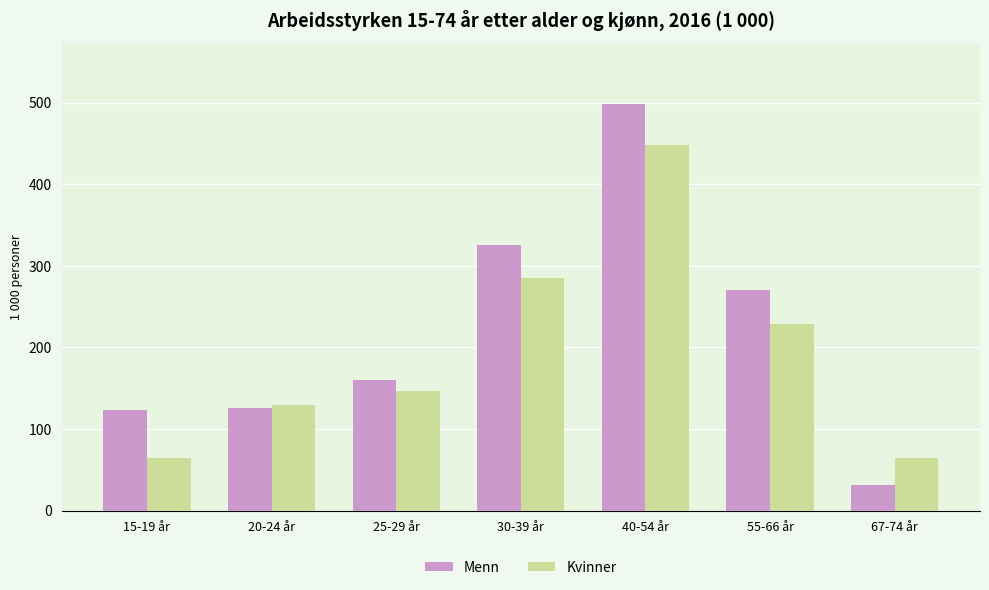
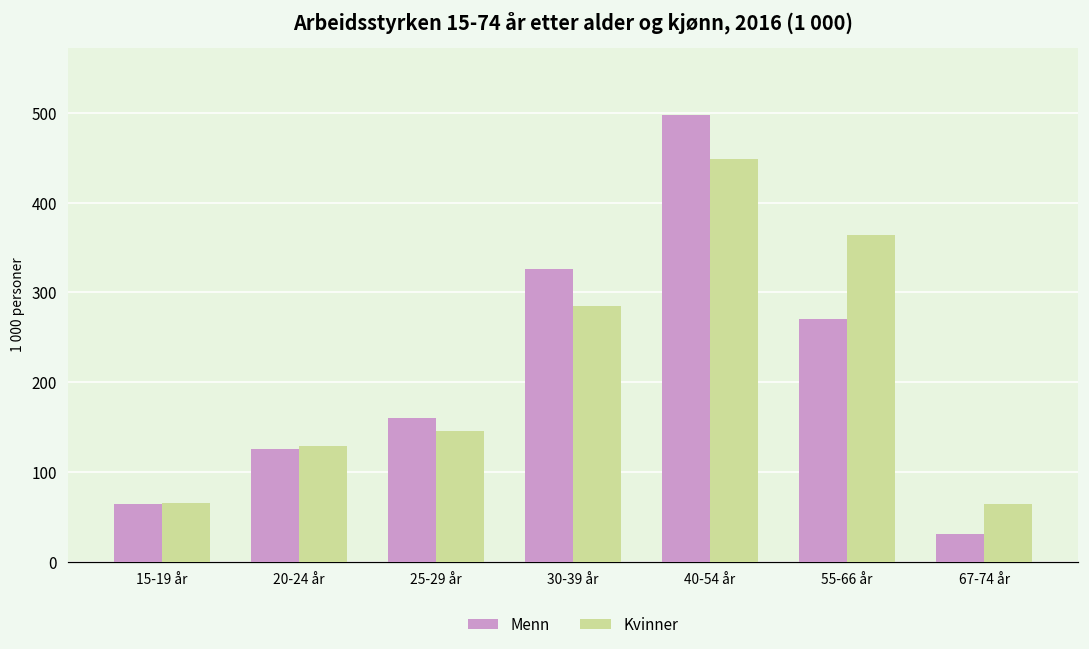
Menn, 15-19 år: 120 -> 60
Kvinner, 55-66 år: 230 -> 360
